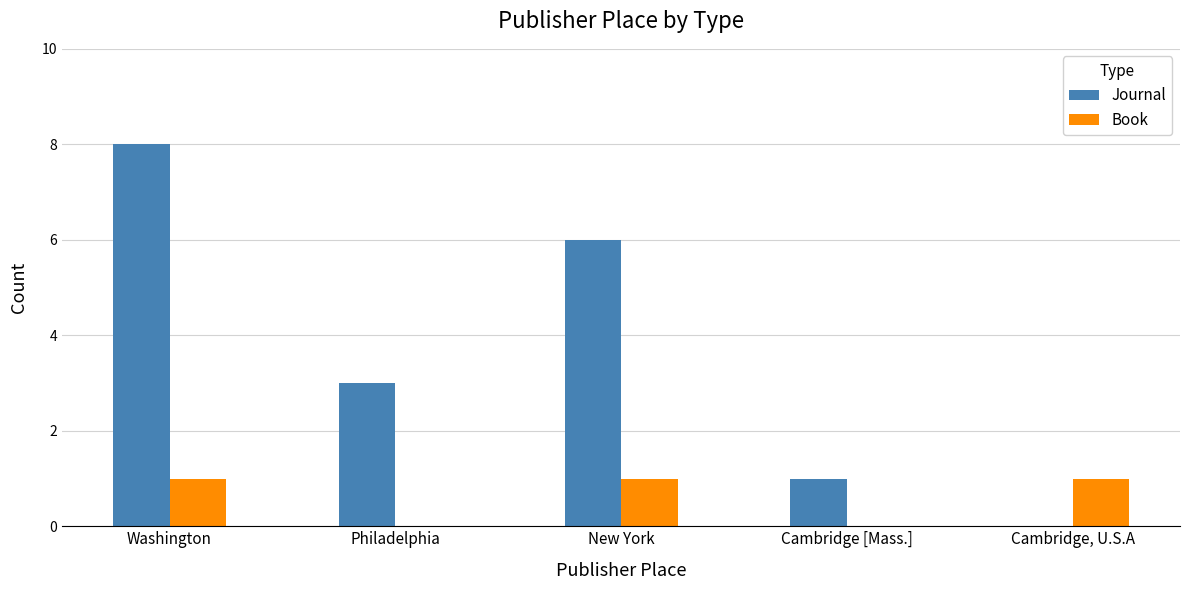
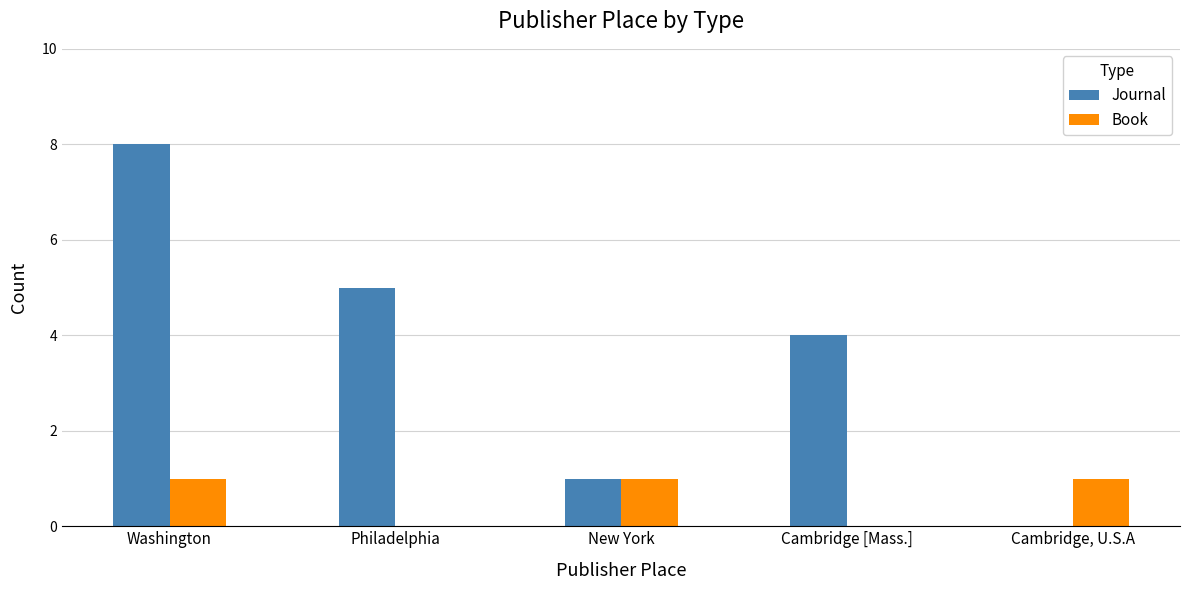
Journal, Philadelphia: 3 -> 5
Journal, New York: 6 -> 1
Journal, Cambridge [Mass.]: 1 -> 4
